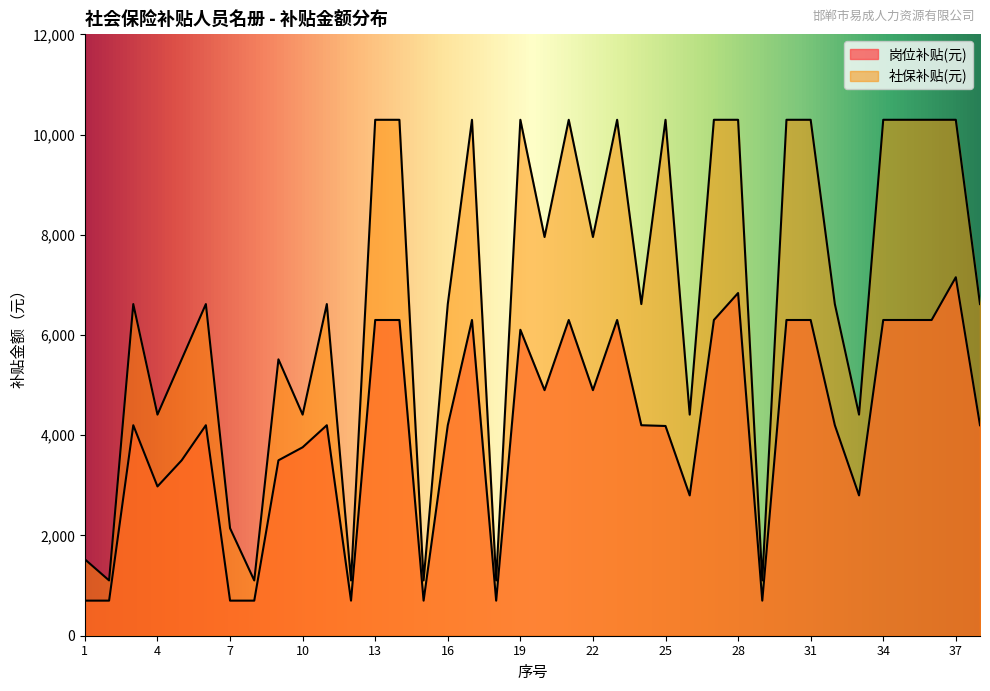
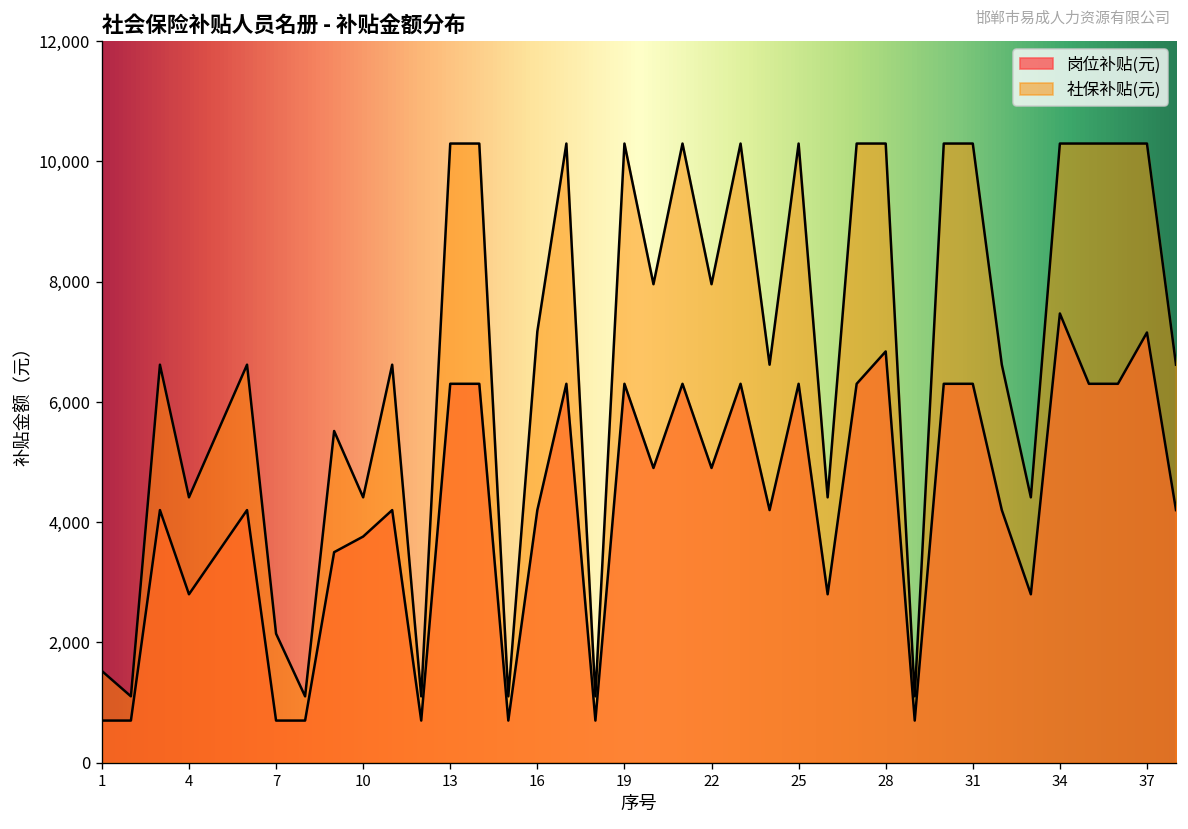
岗位补贴(元), 4: 3,000 -> 2,800
社保补贴(元), 16: 6,600 -> 7,200
岗位补贴(元), 19: 6,100 -> 6,300
岗位补贴(元), 25: 4,200 -> 6,300
岗位补贴(元), 34: 6,300 -> 7,500
